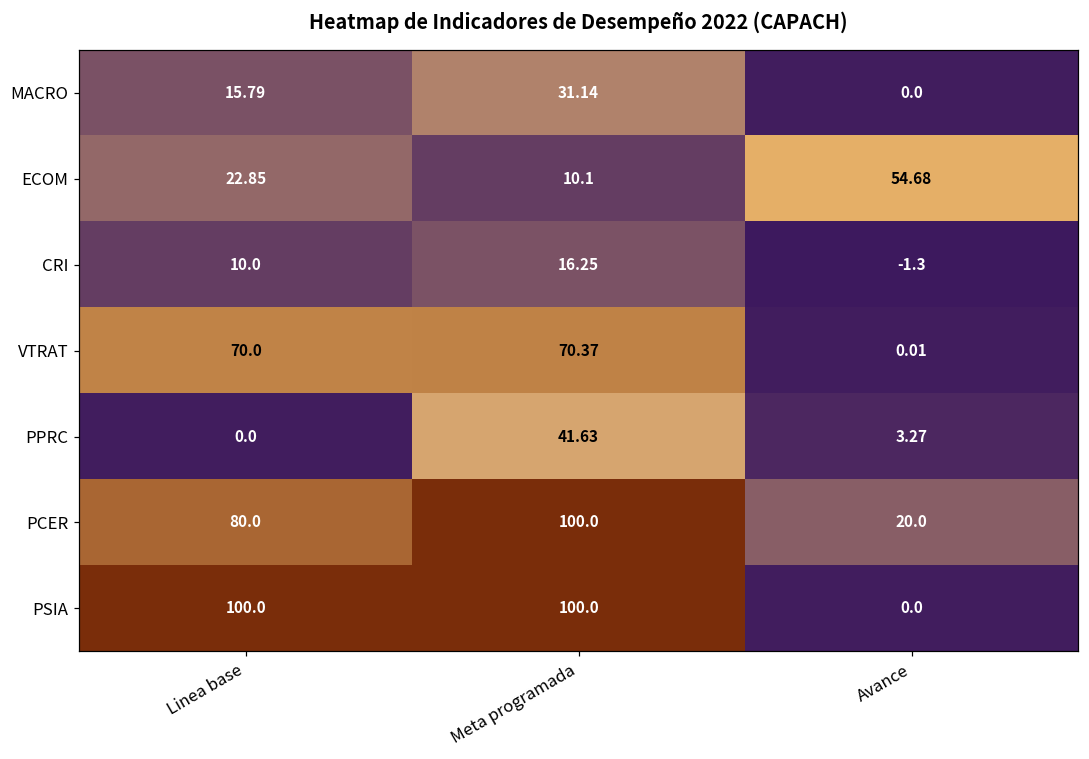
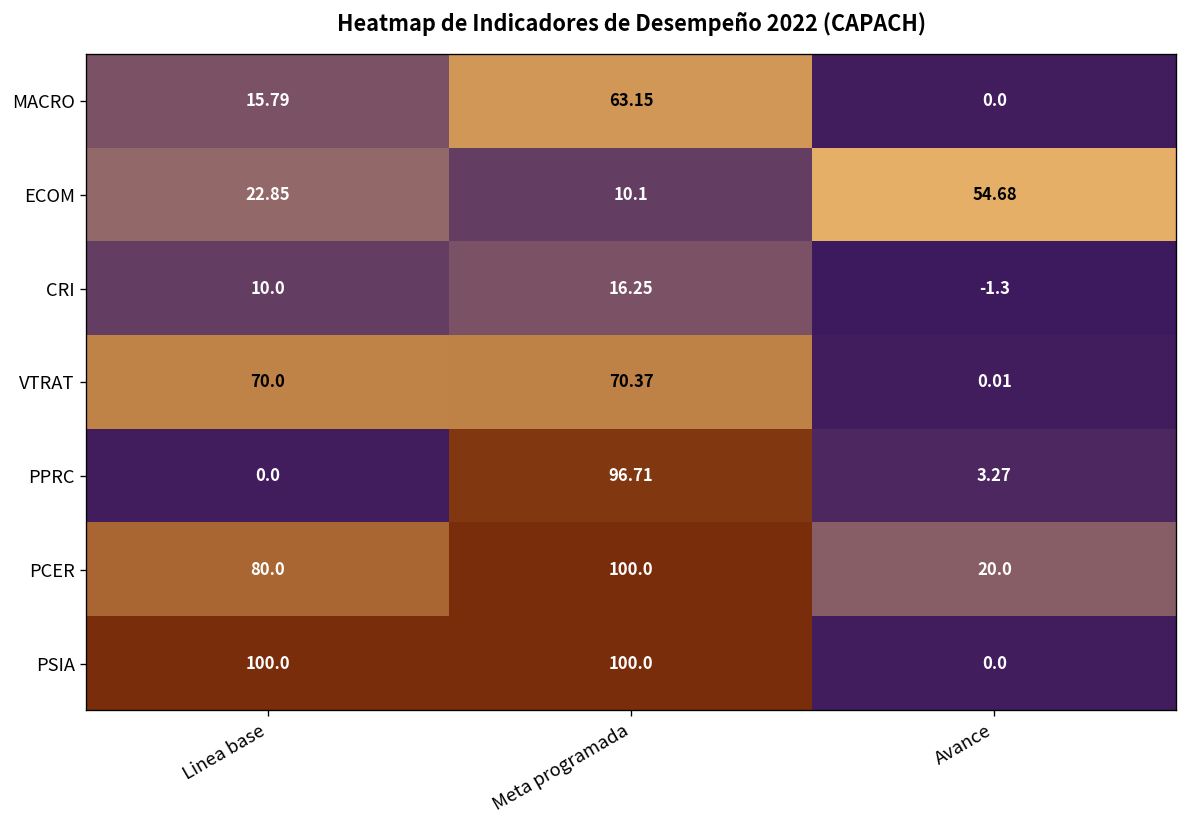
MACRO, Meta programada: 31.14 -> 63.15
PPRC, Meta programada: 41.63 -> 96.71
